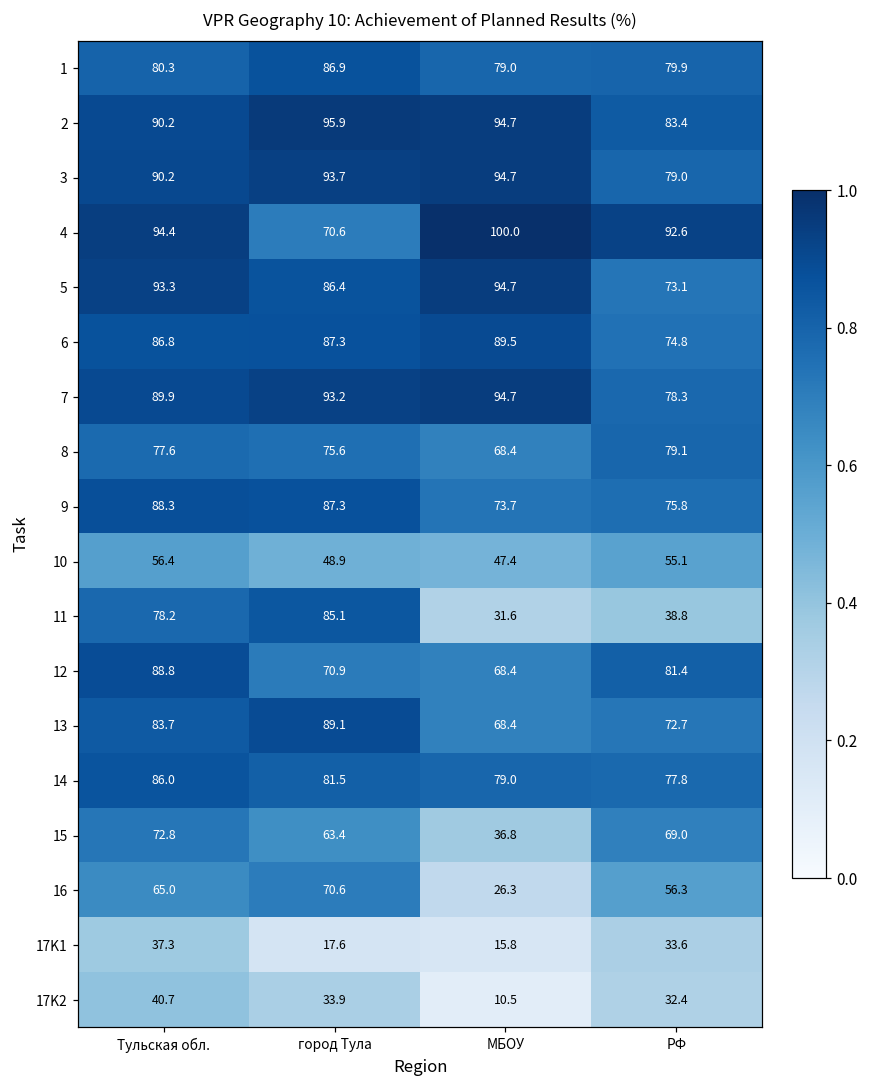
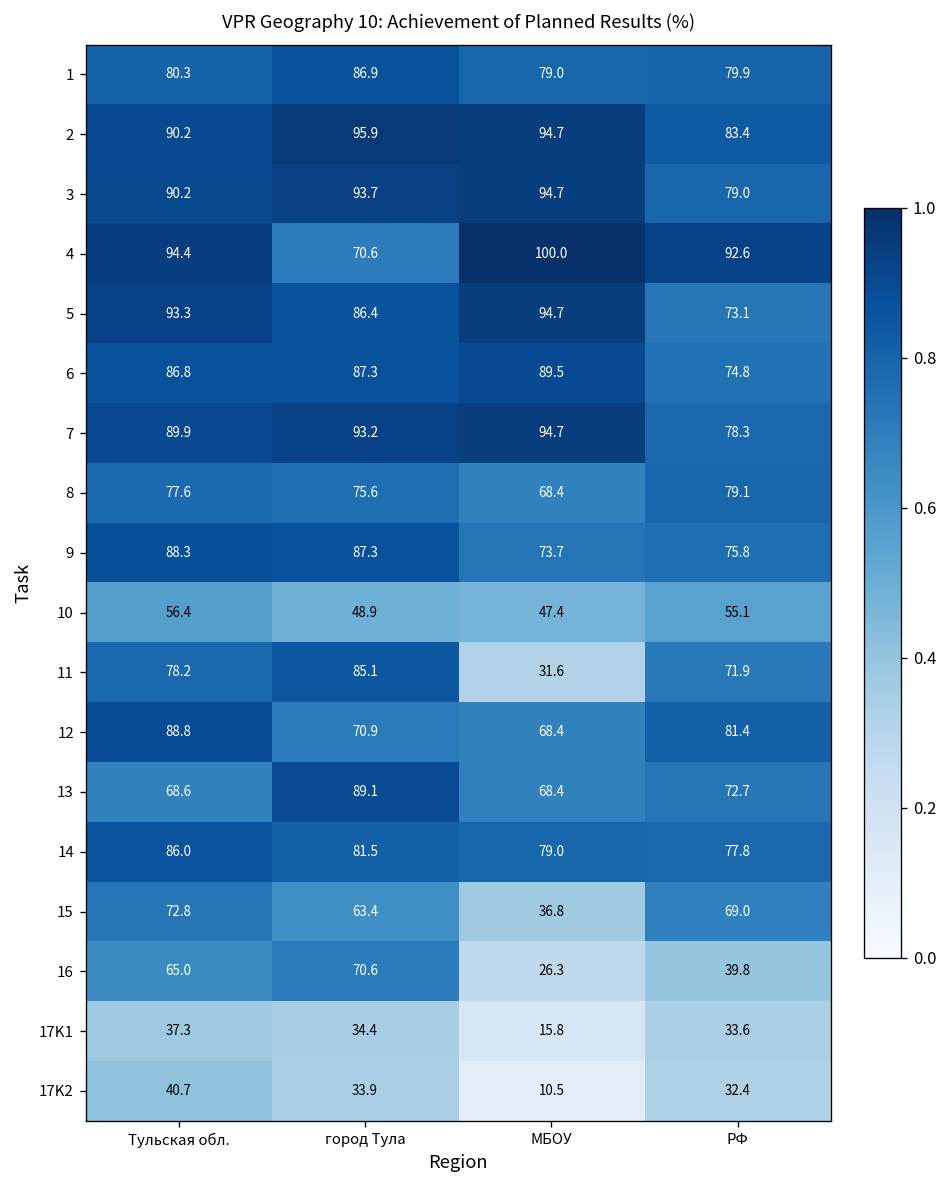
11, РФ: 38.8 -> 71.9
13, Тульская обл.: 83.7 -> 68.6
16, РФ: 56.3 -> 39.8
17K1, город Тула: 17.6 -> 34.4
